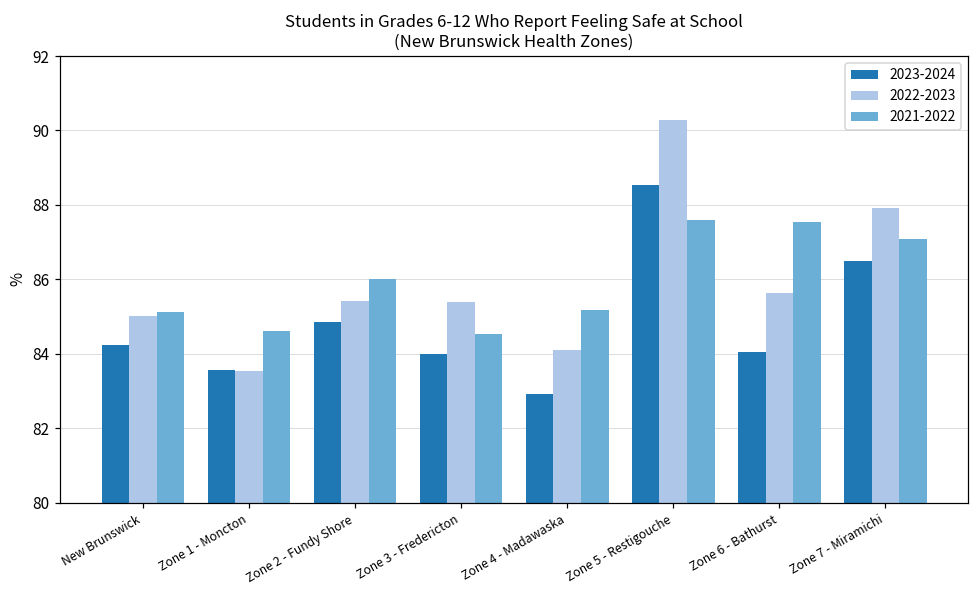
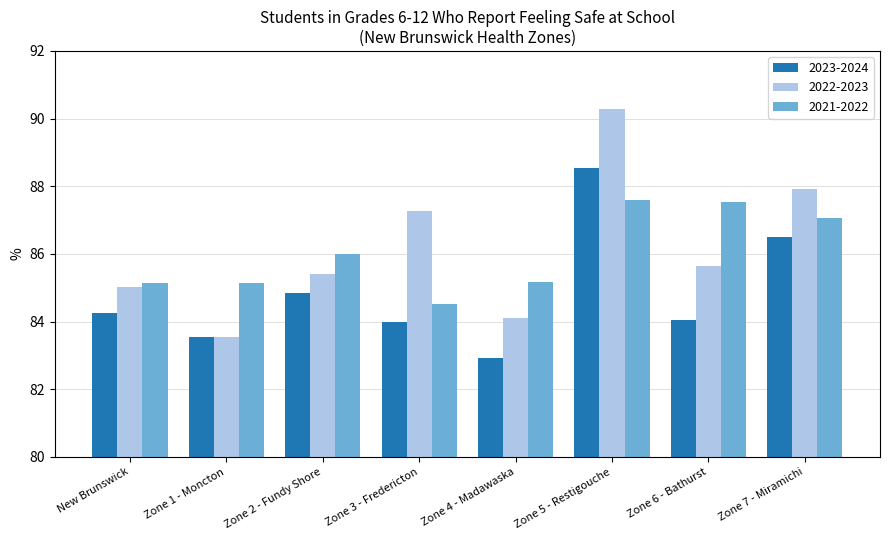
2021-2022, Zone 1 - Moncton: 84.6 -> 85.1
2022-2023, Zone 3 - Fredericton: 85.4 -> 87.3
